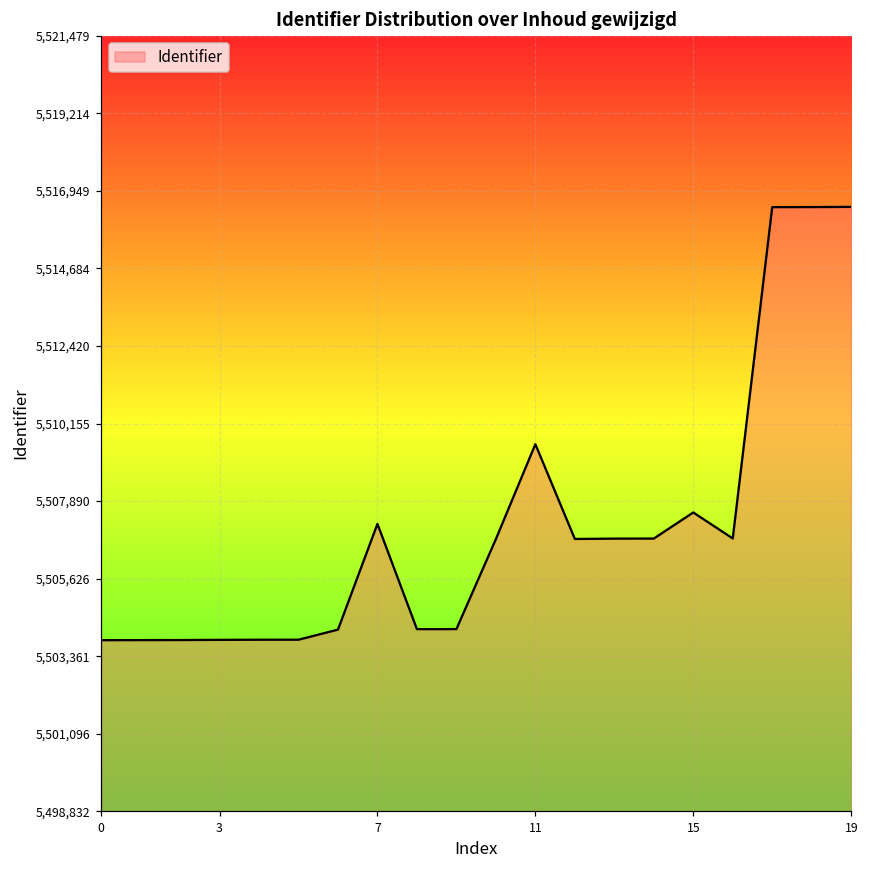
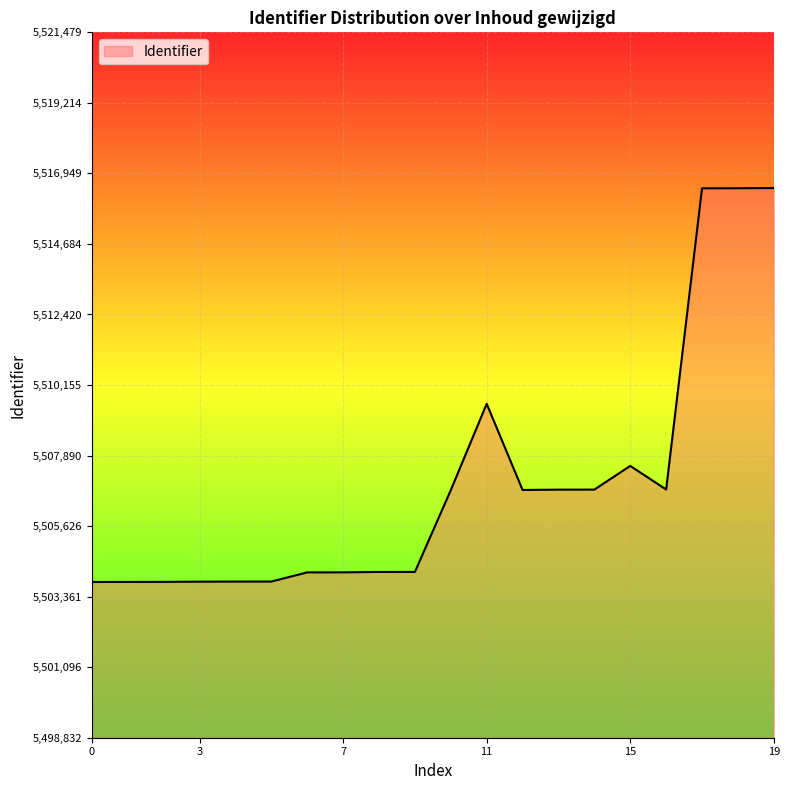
7: 5,507,200 -> 5,504,100
